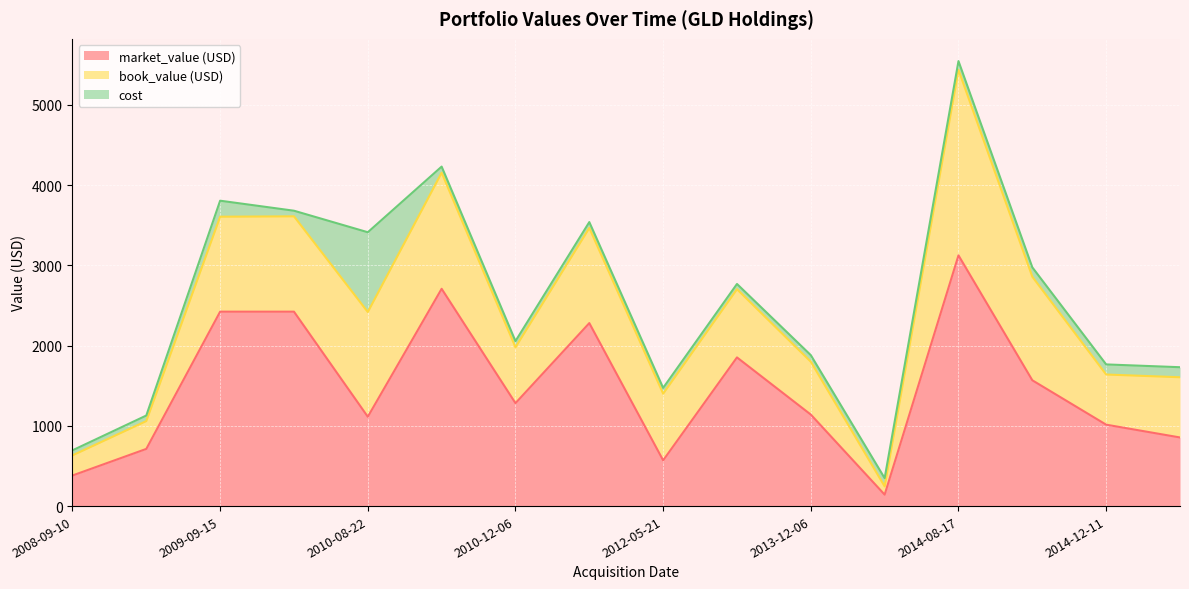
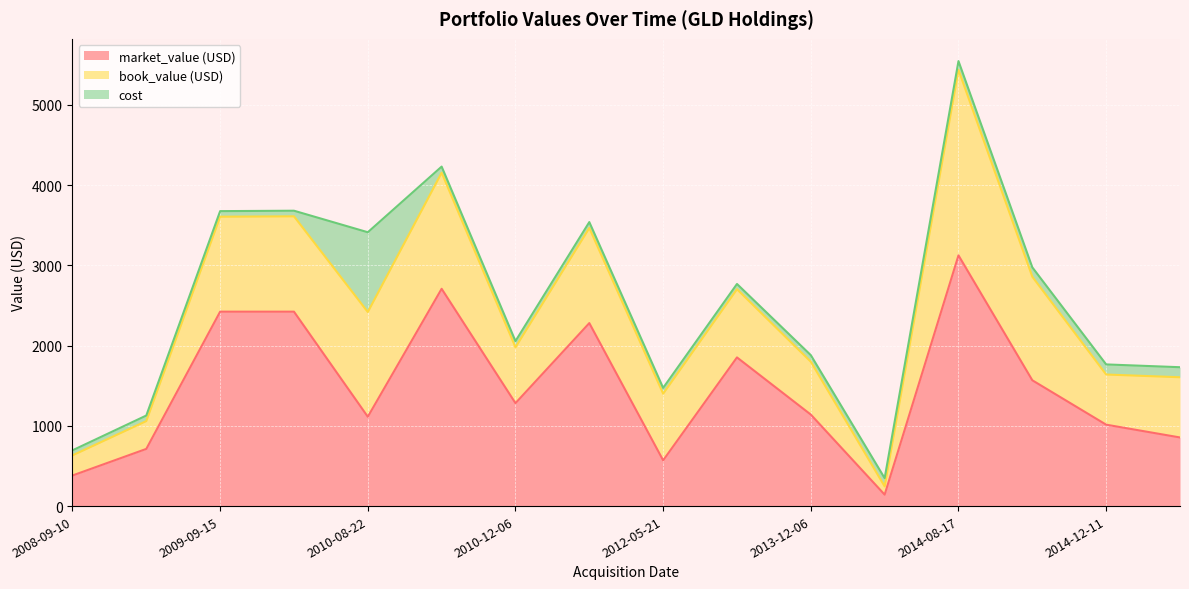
cost, 2009-09-15: 200 -> 100
